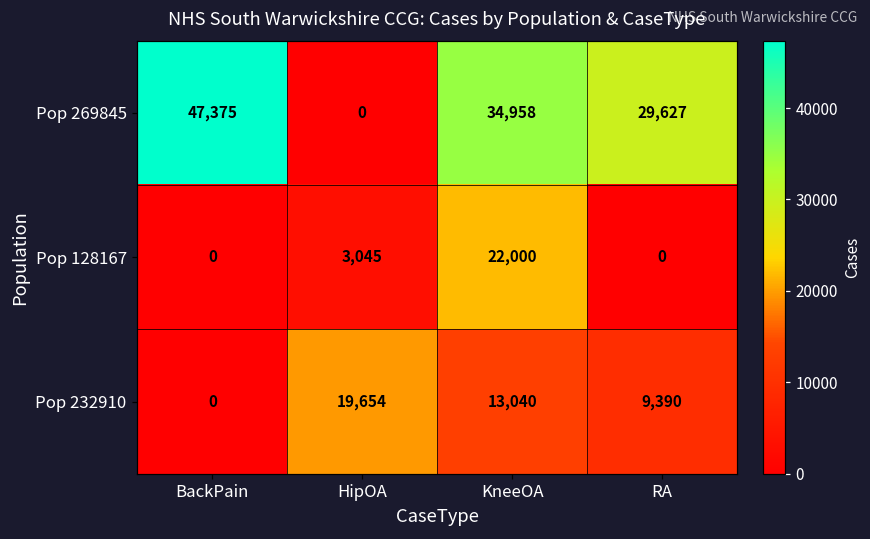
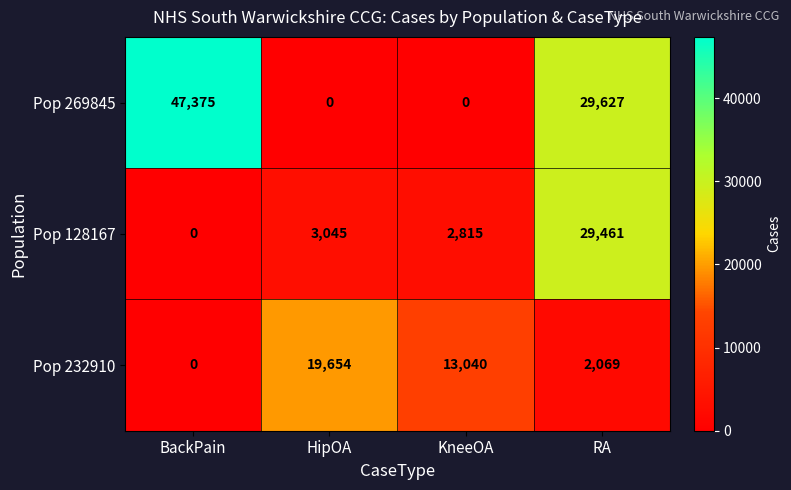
Pop 269845, KneeOA: 34,958 -> 0
Pop 128167, KneeOA: 22,000 -> 2,815
Pop 128167, RA: 0 -> 29,461
Pop 232910, RA: 9,390 -> 2,069
